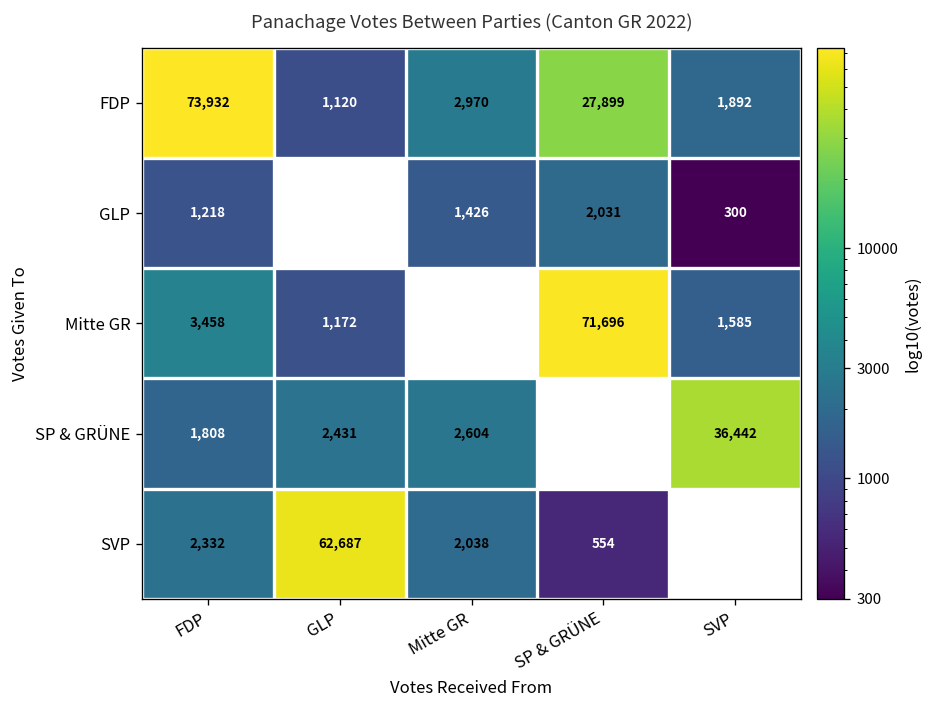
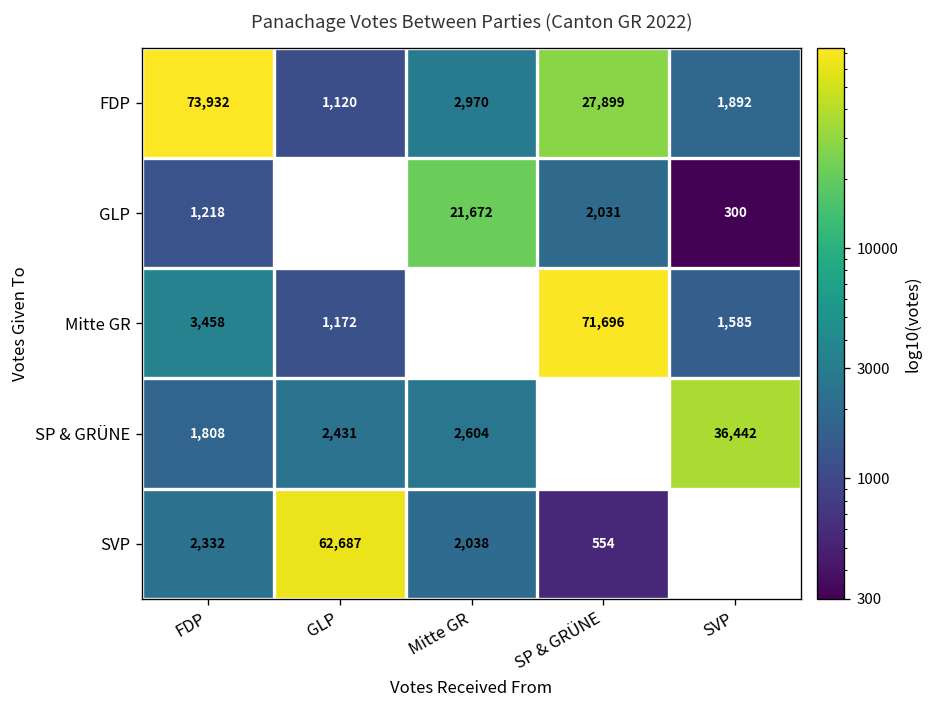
GLP, Mitte GR: 1,426 -> 21,672
